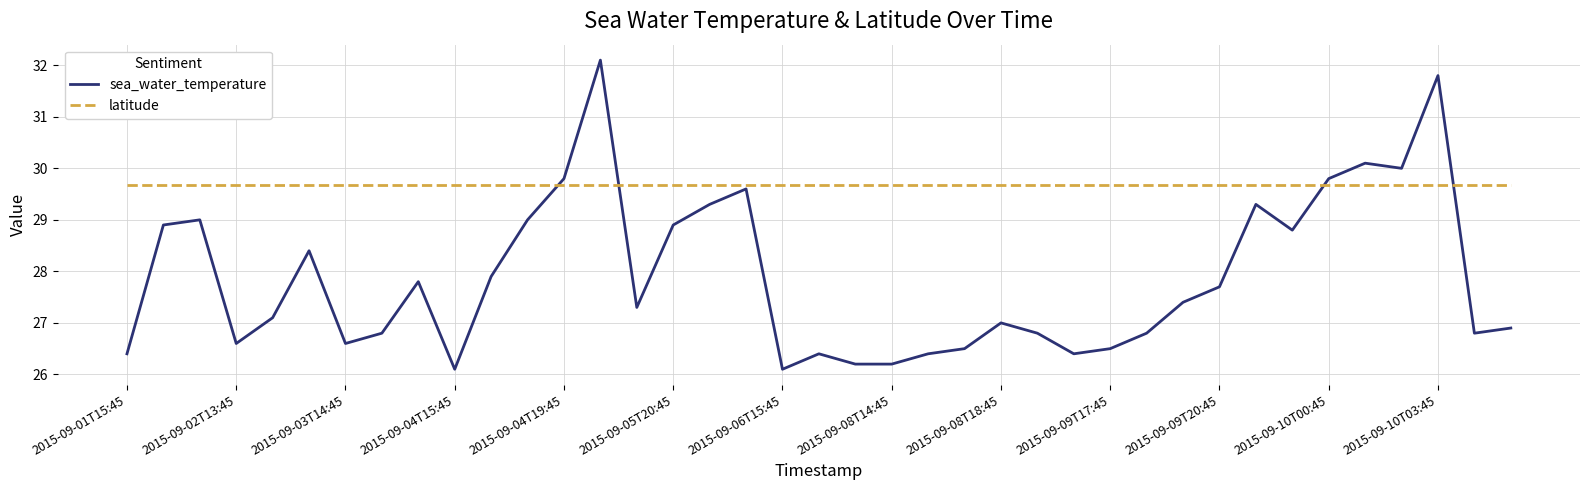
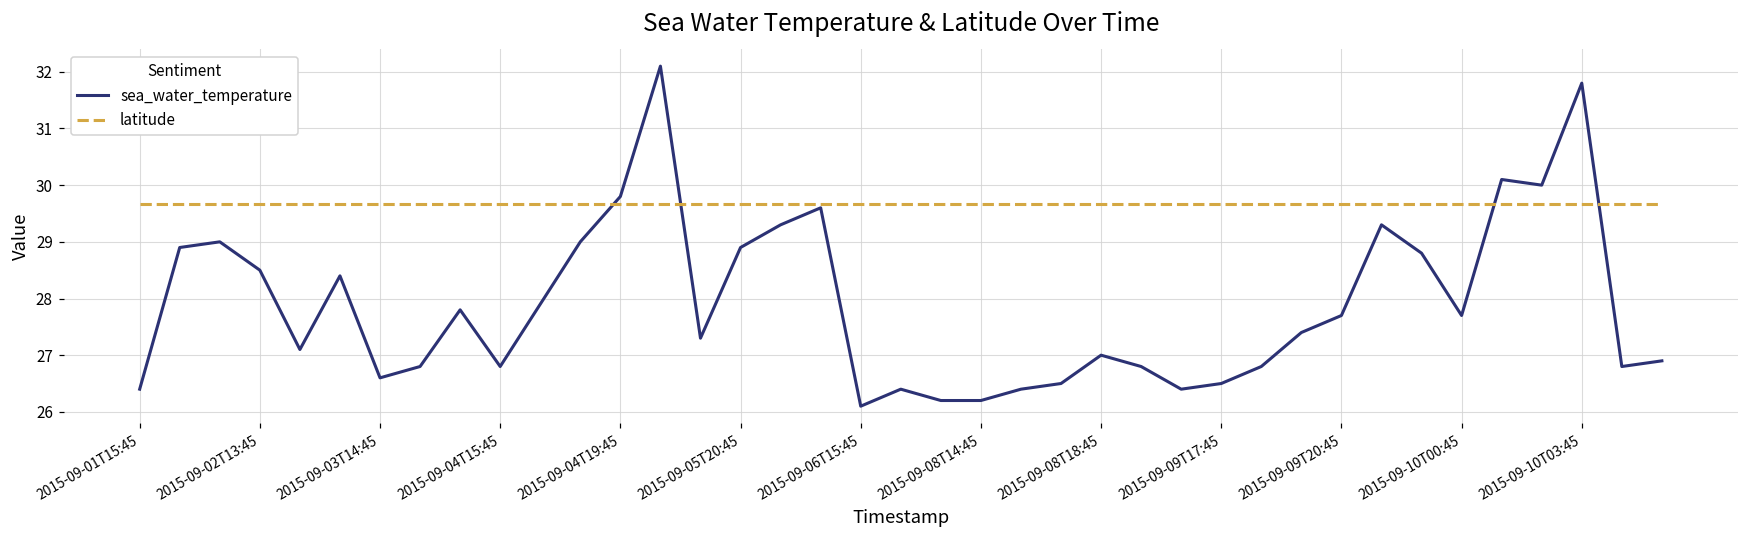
sea_water_temperature, 2015-09-02T13:45: 26.6 -> 28.5
sea_water_temperature, 2015-09-04T15:45: 26.1 -> 26.8
sea_water_temperature, 2015-09-10T00:45: 29.8 -> 27.7
